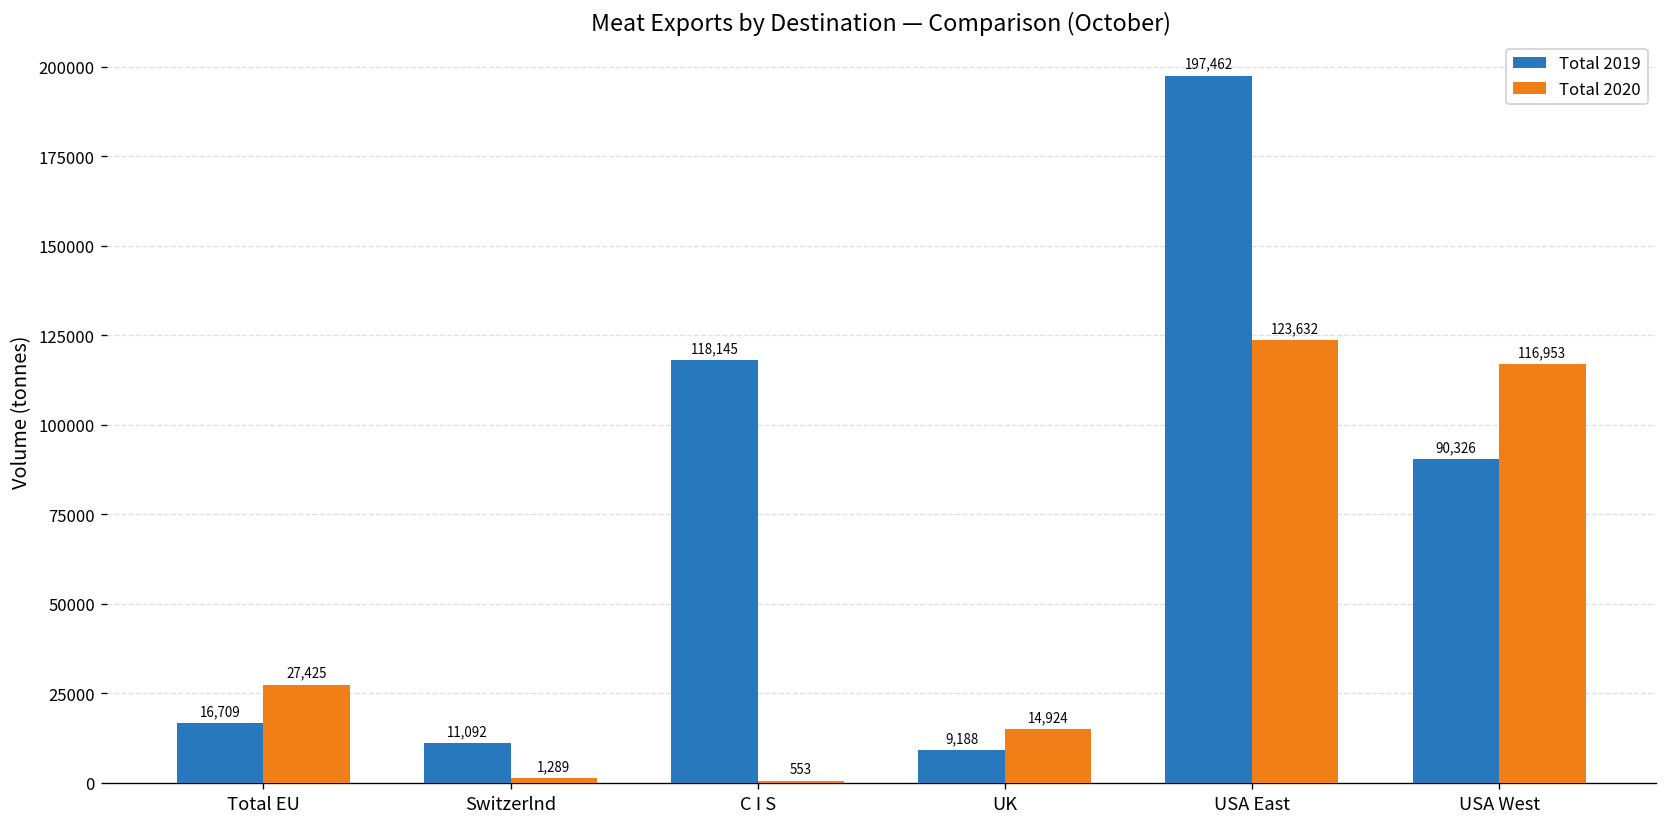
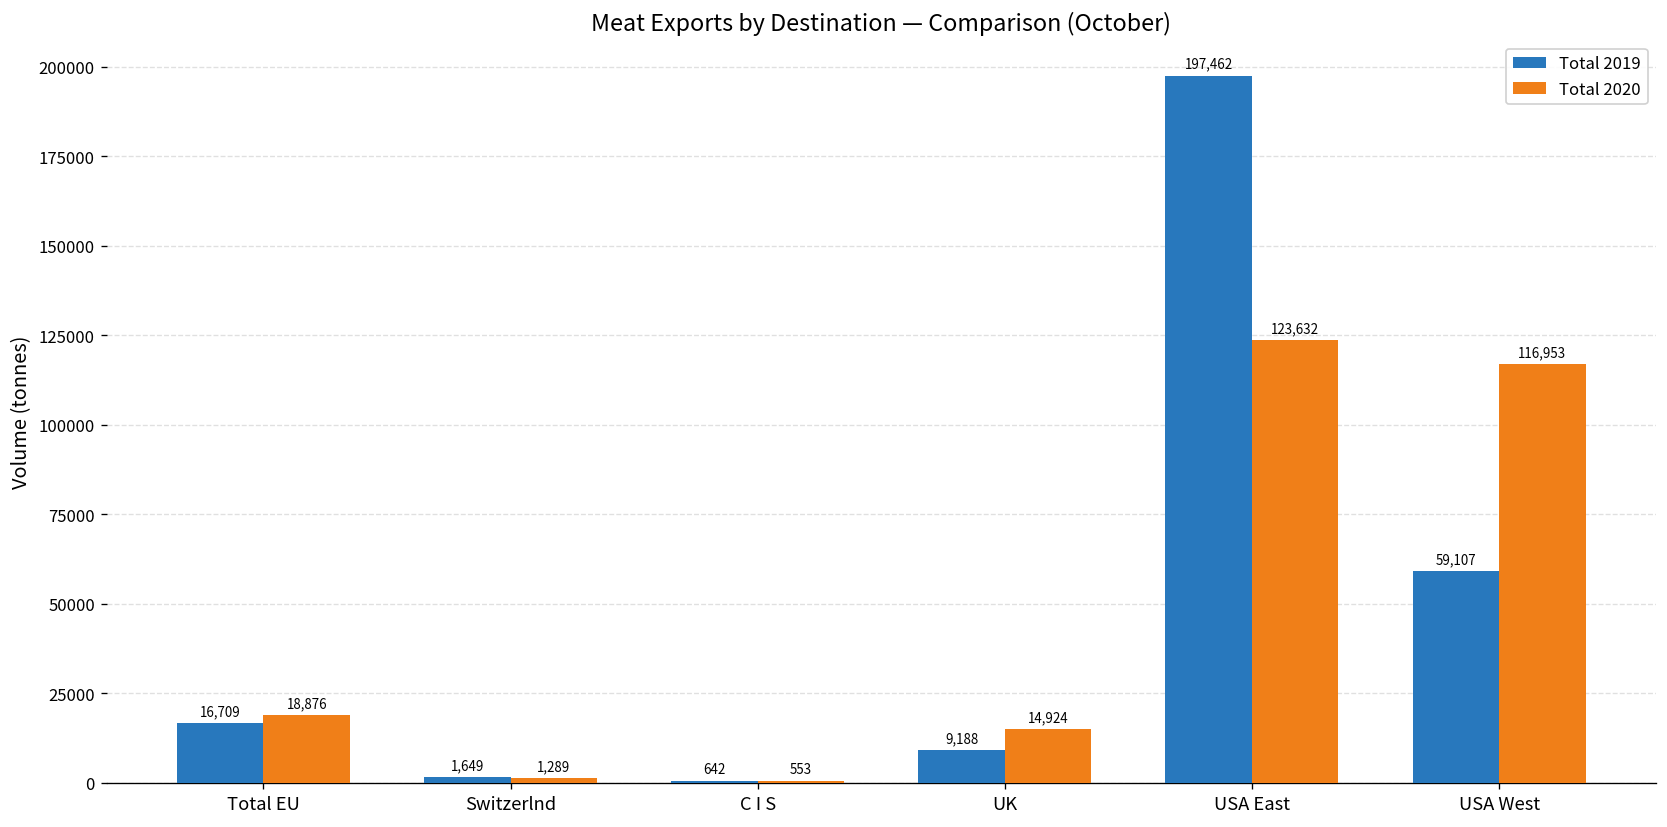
Total 2020, Total EU: 27,425 -> 18,876
Total 2019, Switzerlnd: 11,092 -> 1,649
Total 2019, C I S: 118,145 -> 642
Total 2019, USA West: 90,326 -> 59,107
